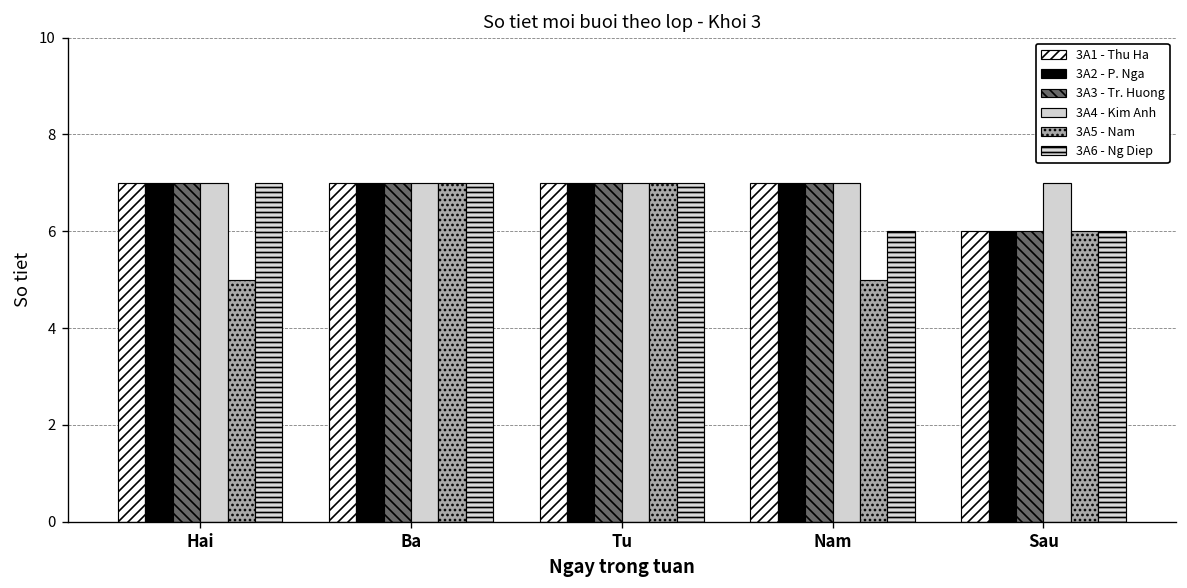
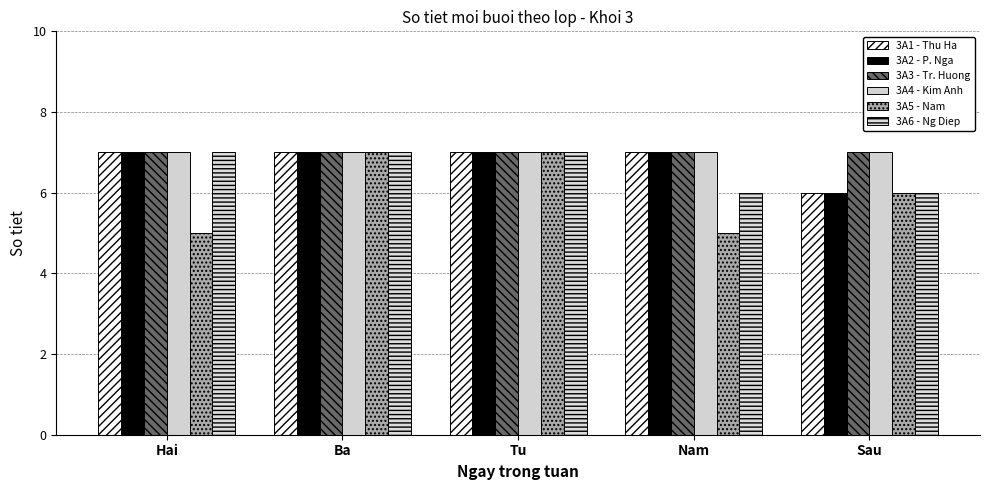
3A3 - Tr. Huong, Sau: 6 -> 7
